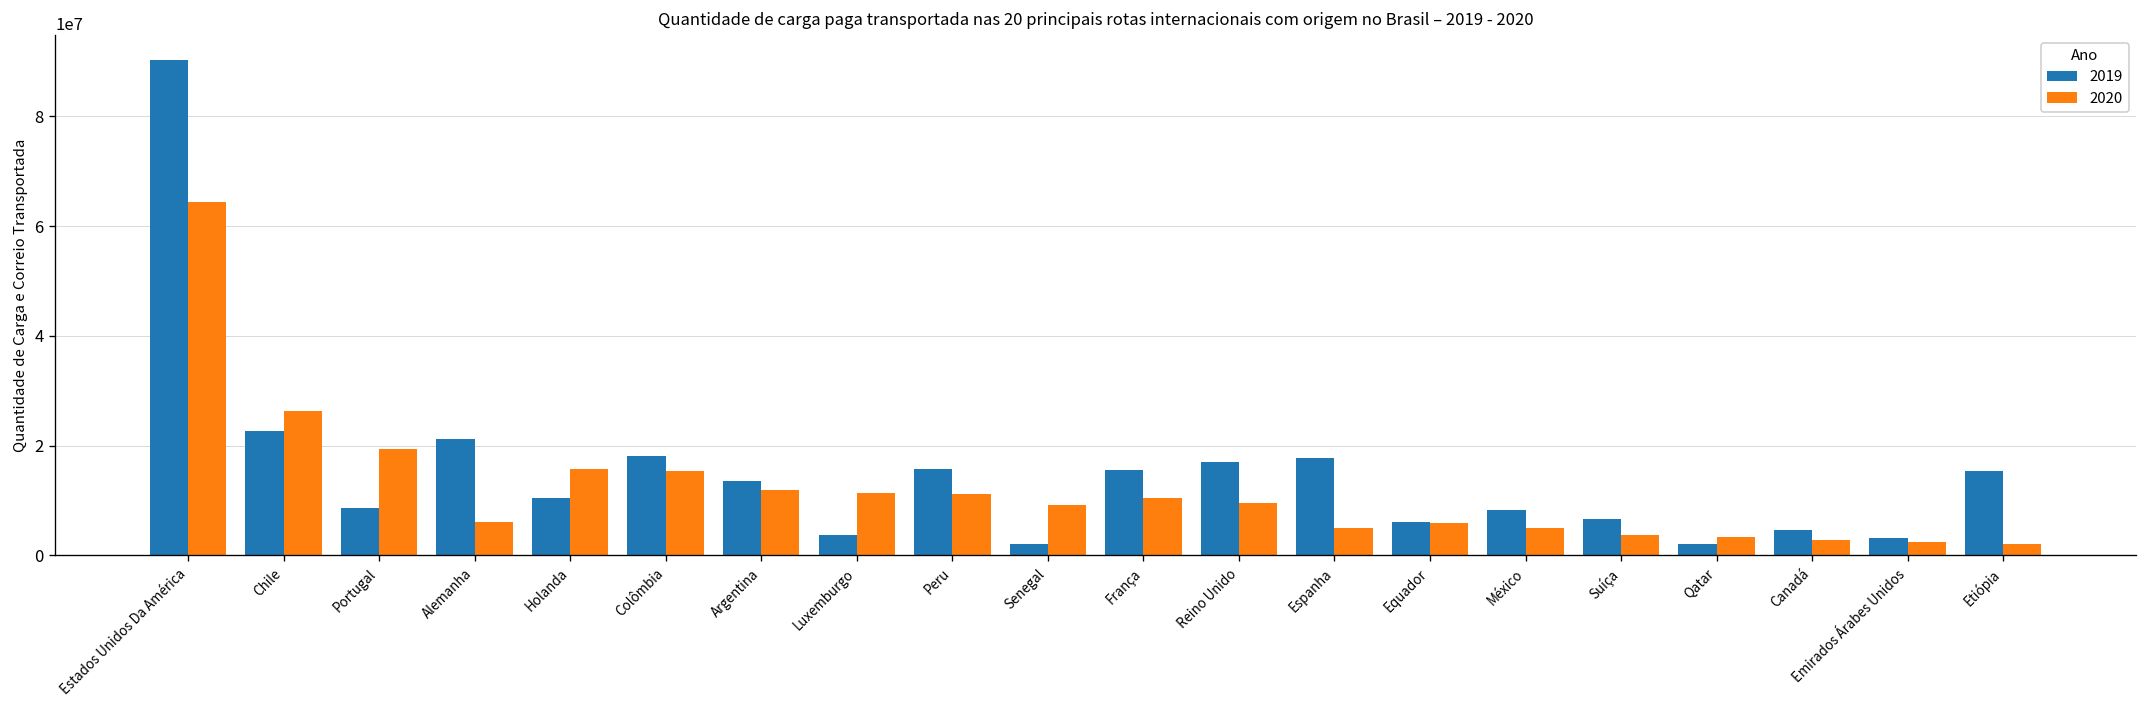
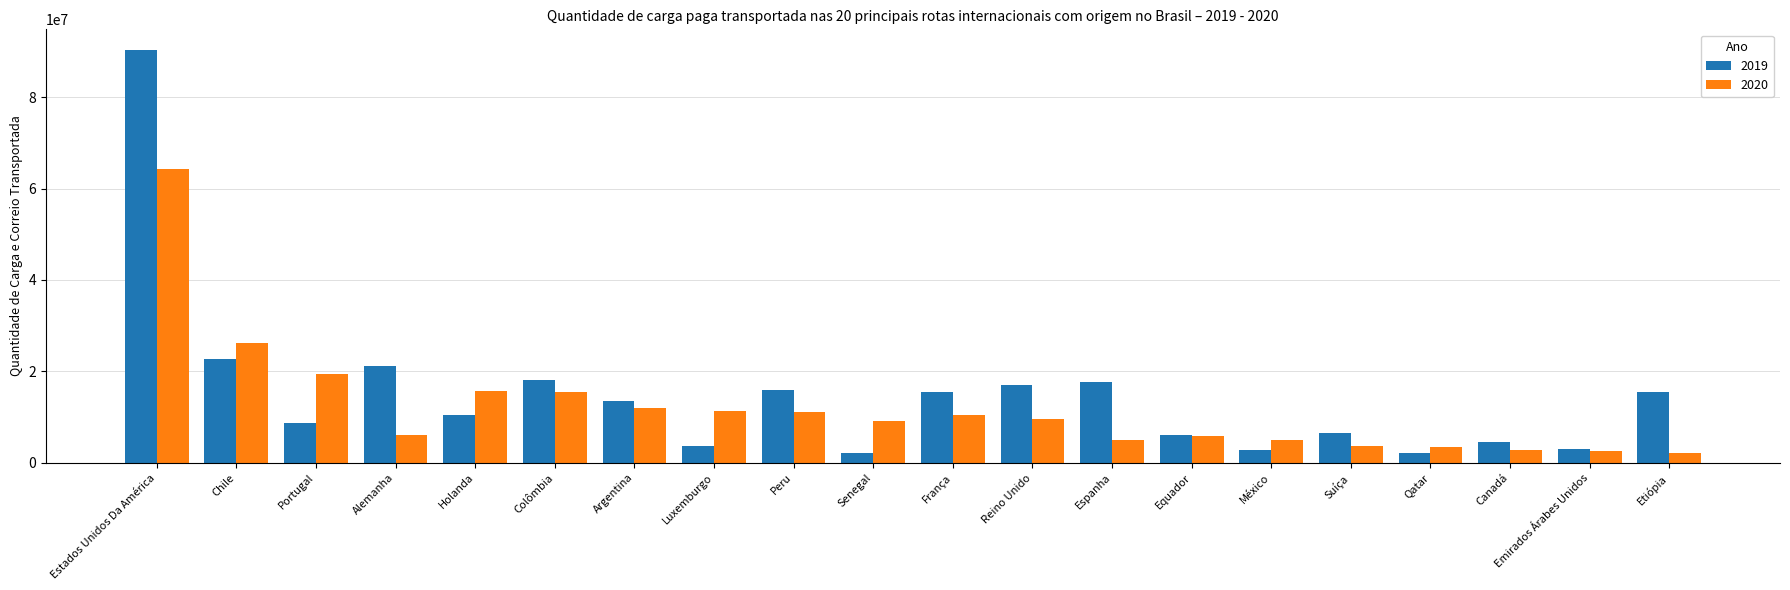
2019, México: 8000000 -> 3000000
